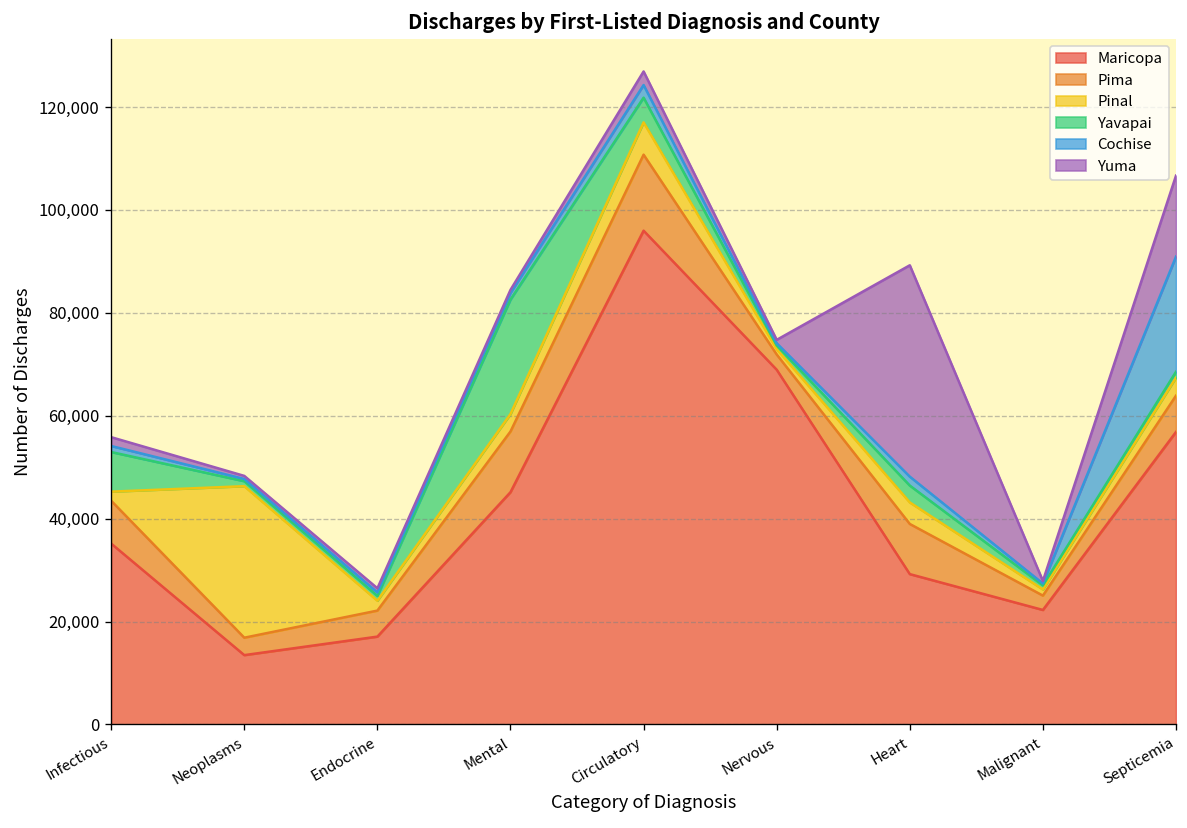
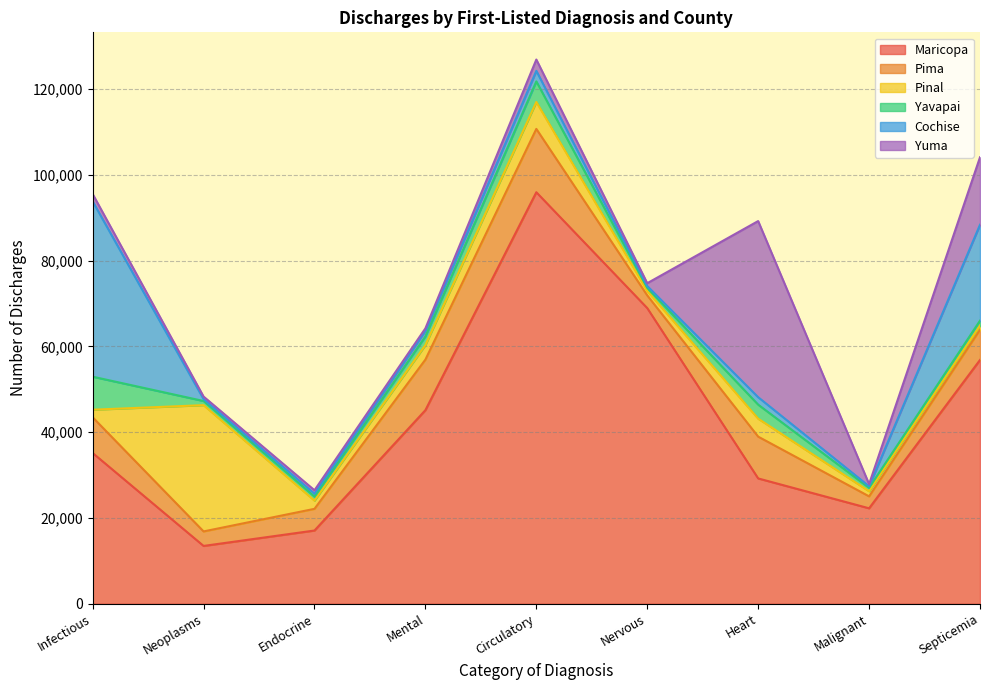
Cochise, Infectious: 1,000 -> 41,000
Yavapai, Mental: 22,000 -> 2,000
Pinal, Septicemia: 4,000 -> 1,000
